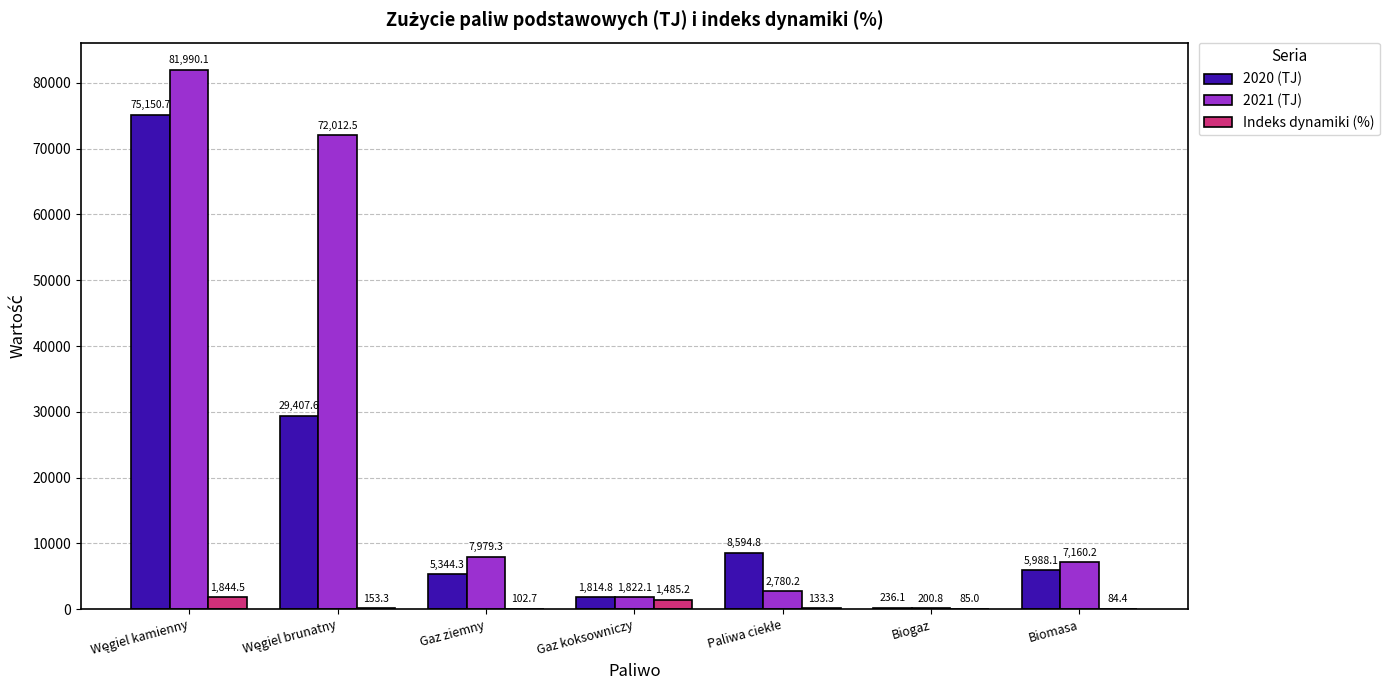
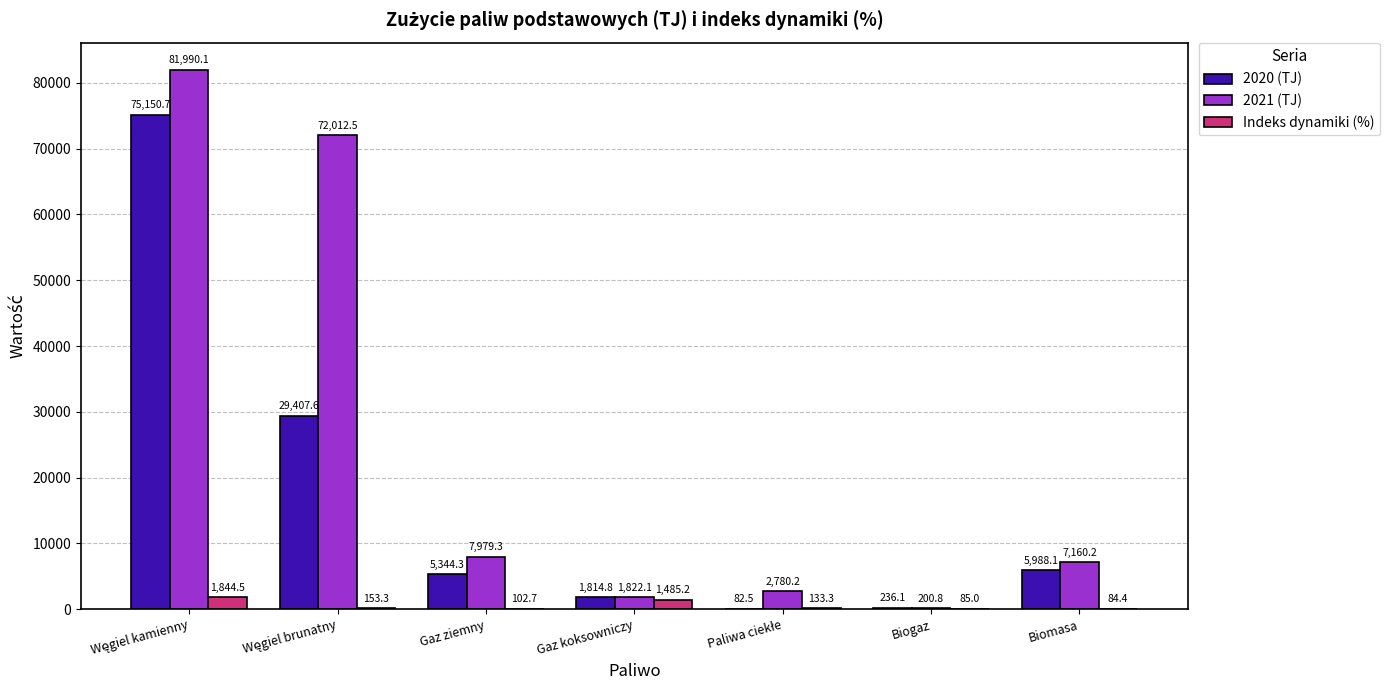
2020 (TJ), Paliwa ciekłe: 8,594.8 -> 82.5
